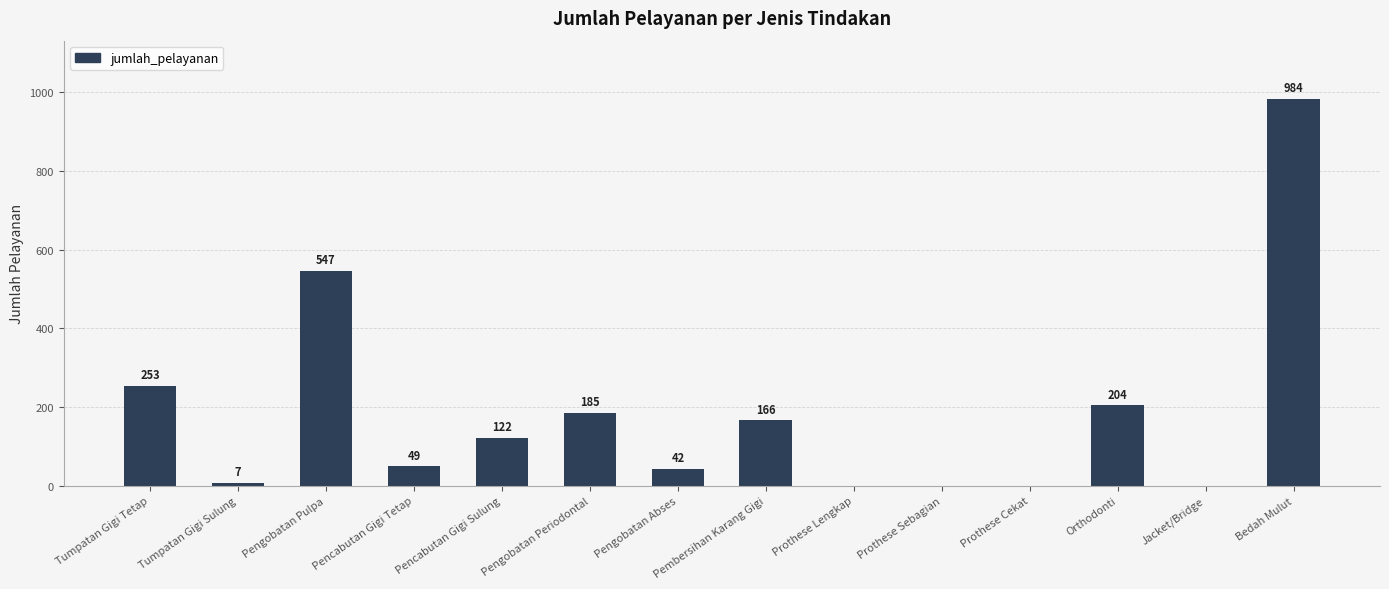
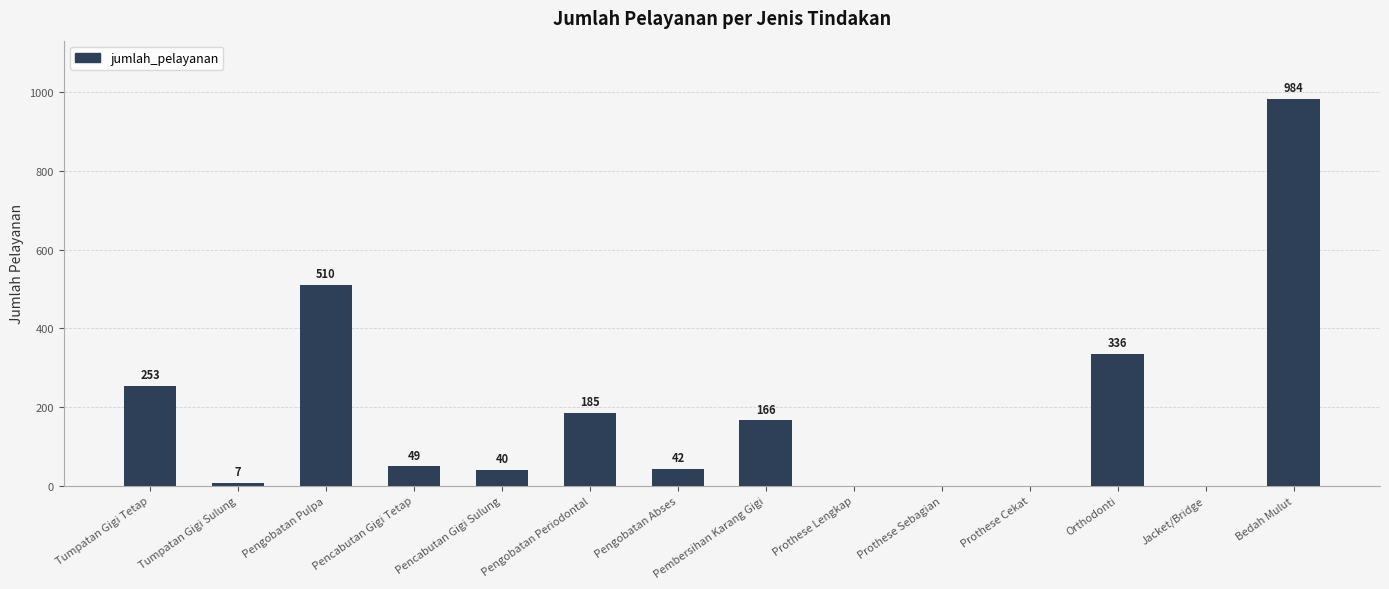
Pengobatan Pulpa: 547 -> 510
Pencabutan Gigi Sulung: 122 -> 40
Orthodonti: 204 -> 336
